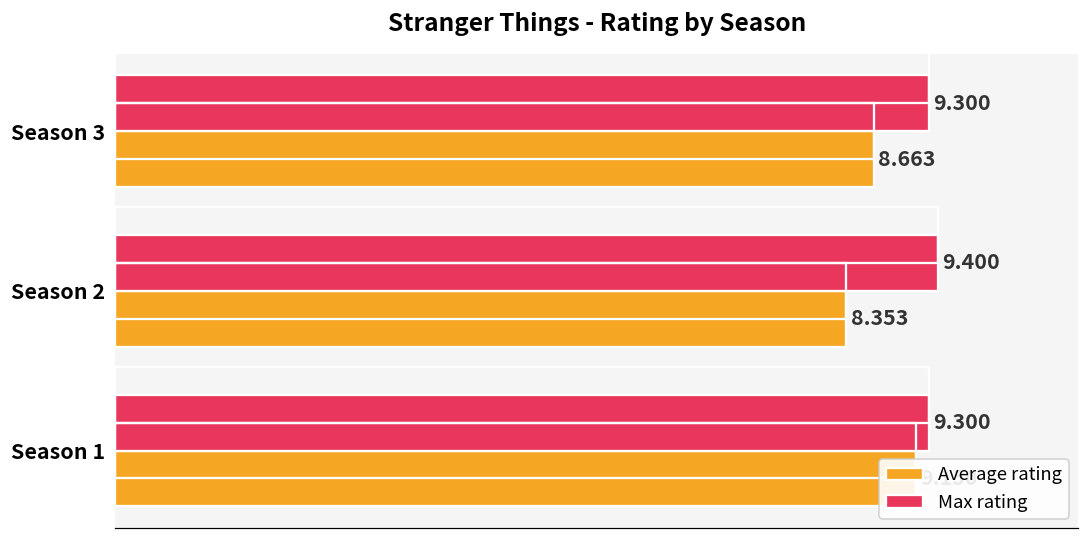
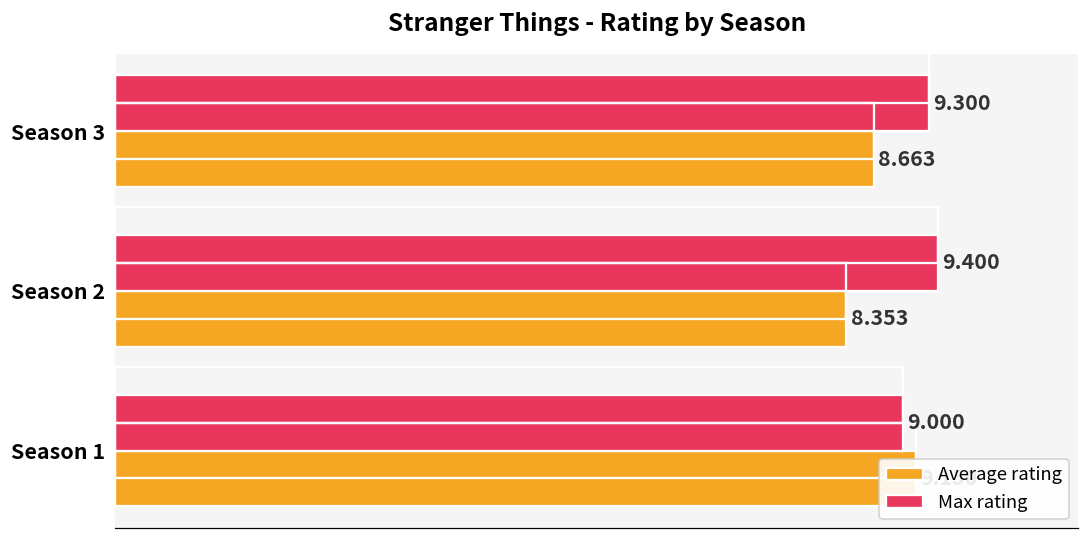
Max rating, Season 1: 9.300 -> 9.000
